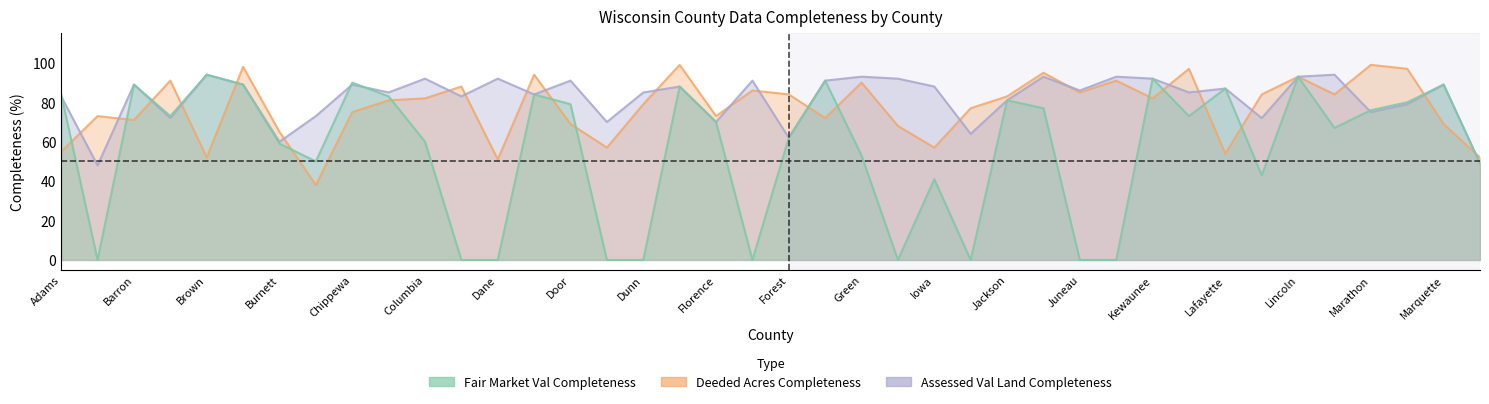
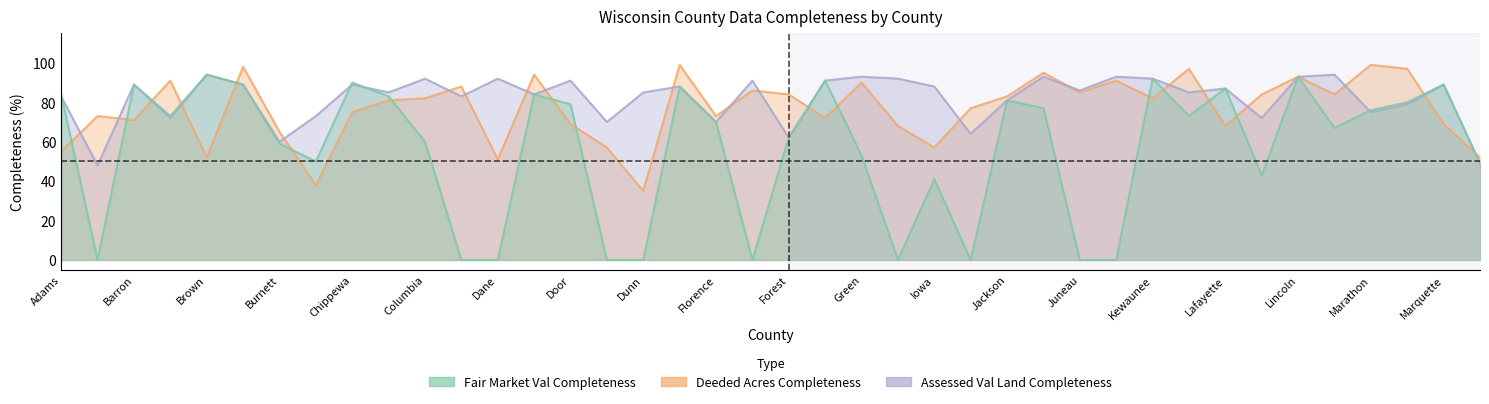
Deeded Acres Completeness, Dunn: 79 -> 35
Deeded Acres Completeness, Lafayette: 54 -> 68
